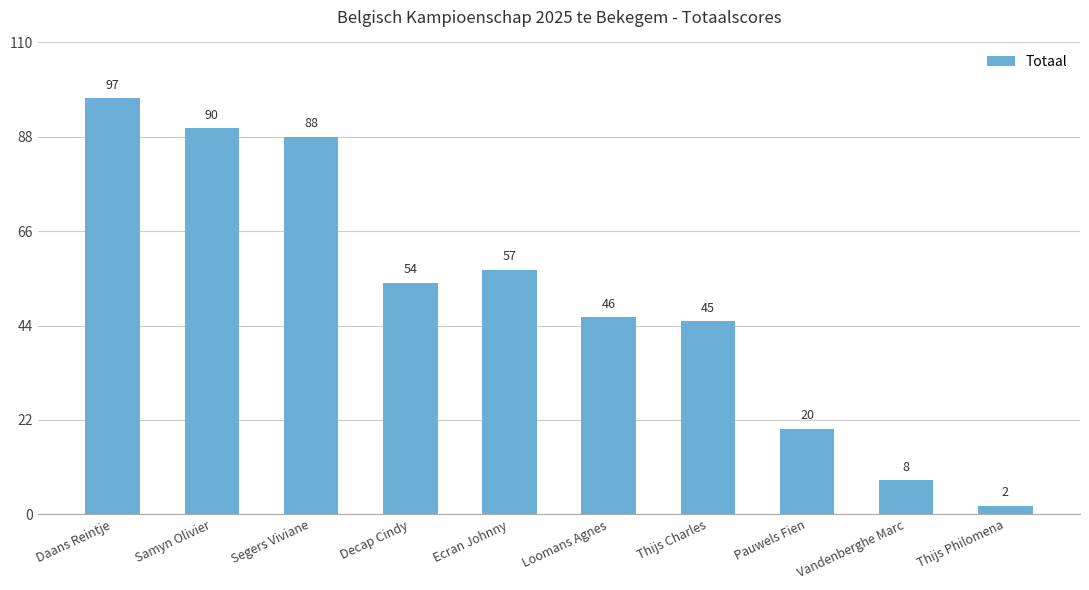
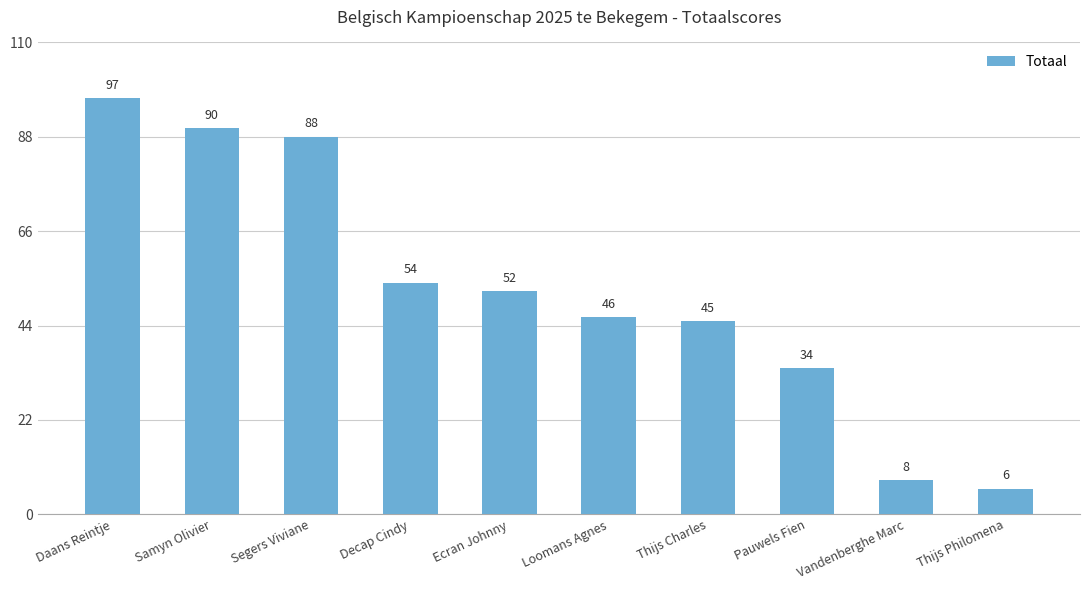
Ecran Johnny: 57 -> 52
Pauwels Fien: 20 -> 34
Thijs Philomena: 2 -> 6
